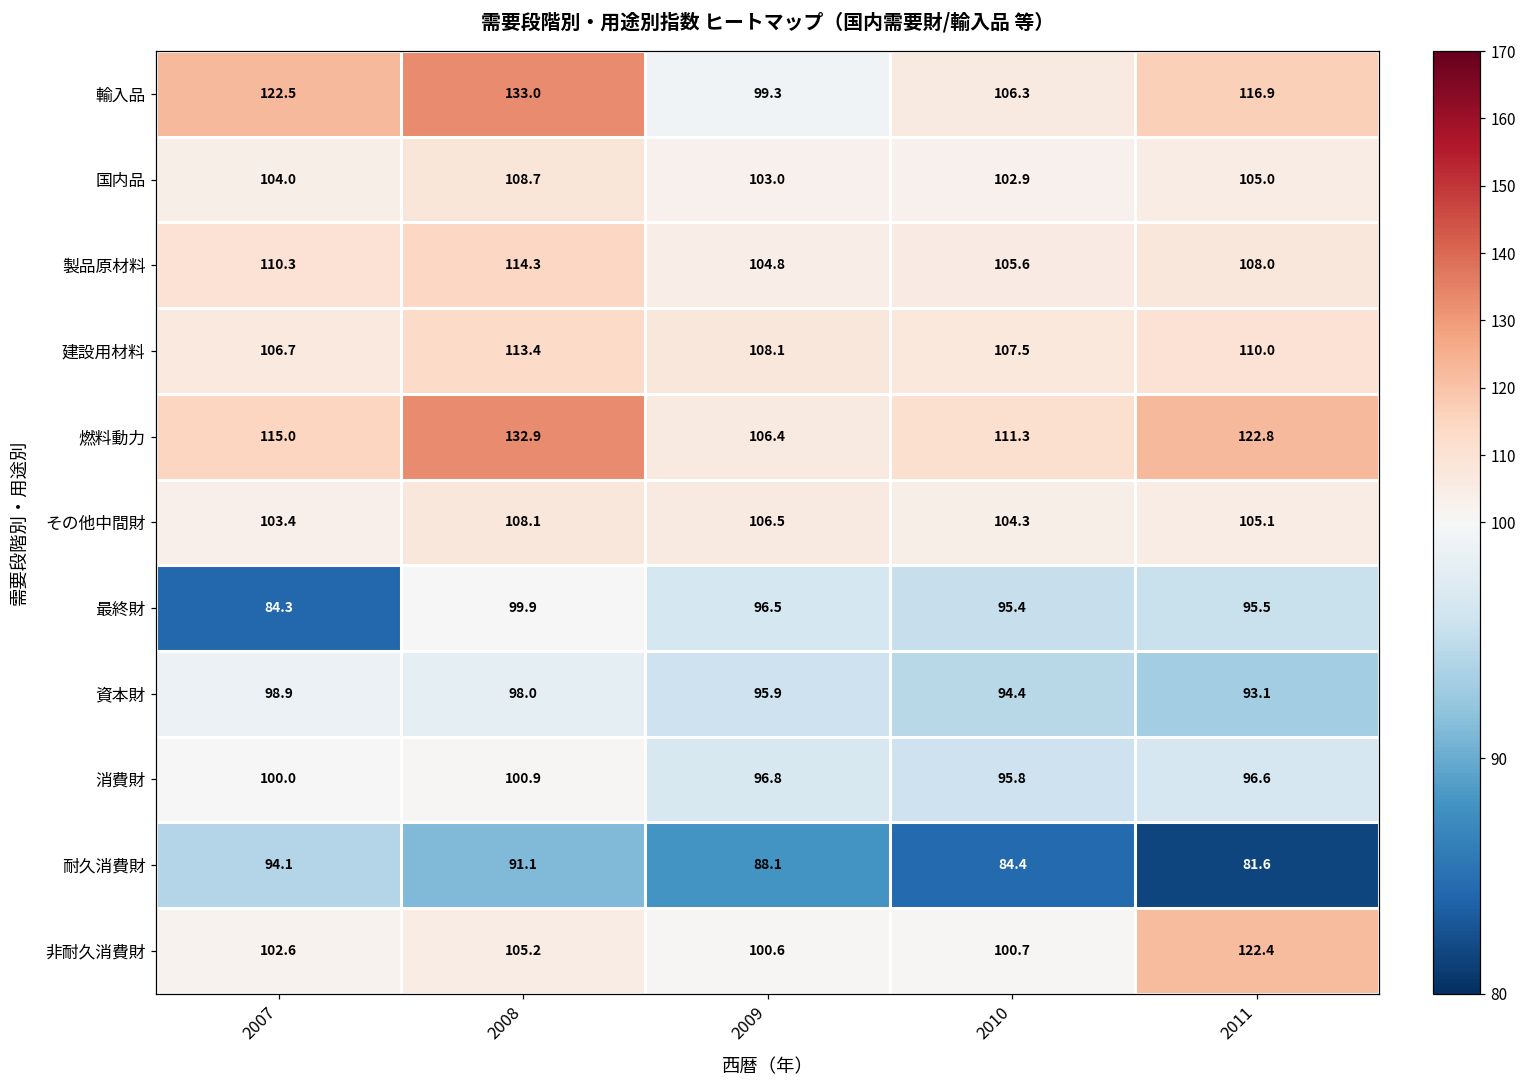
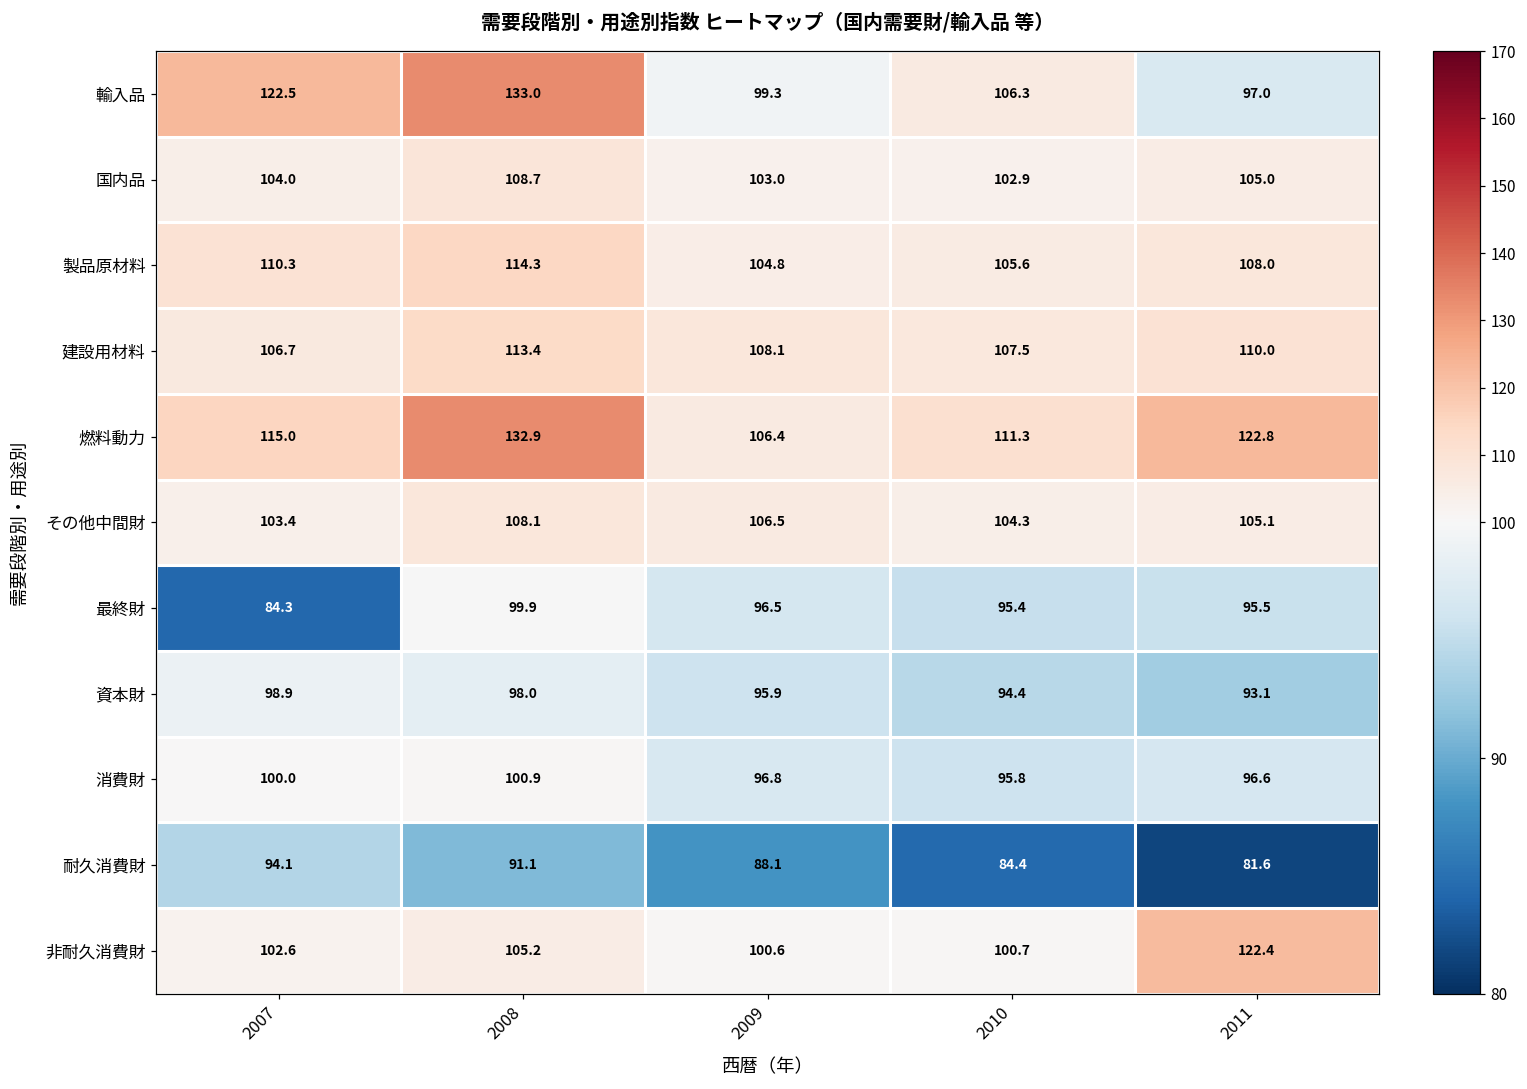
輸入品, 2011: 116.9 -> 97.0
